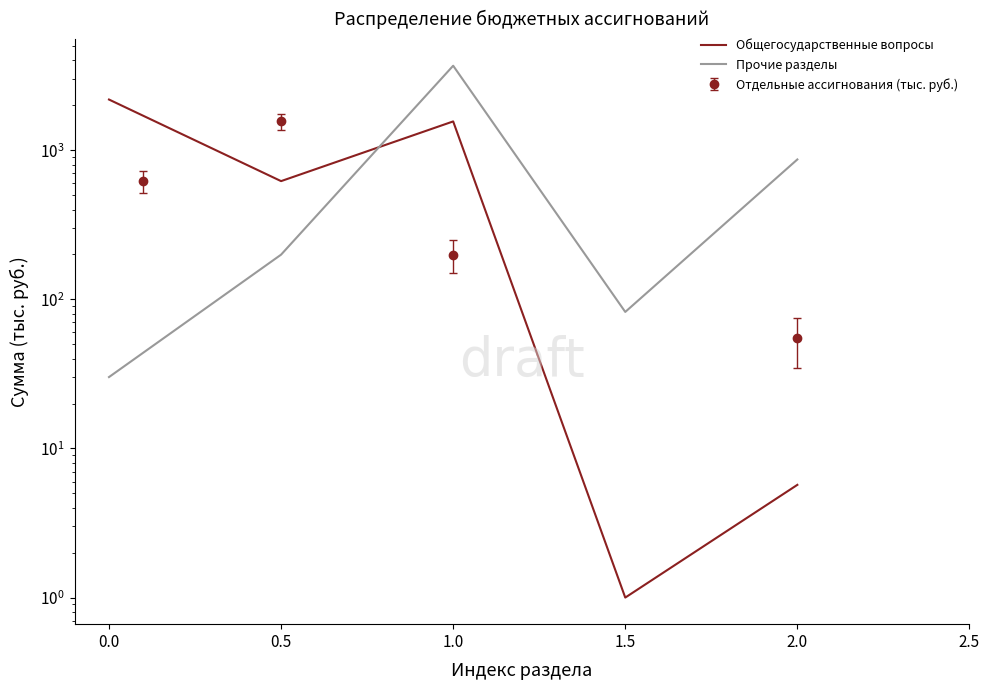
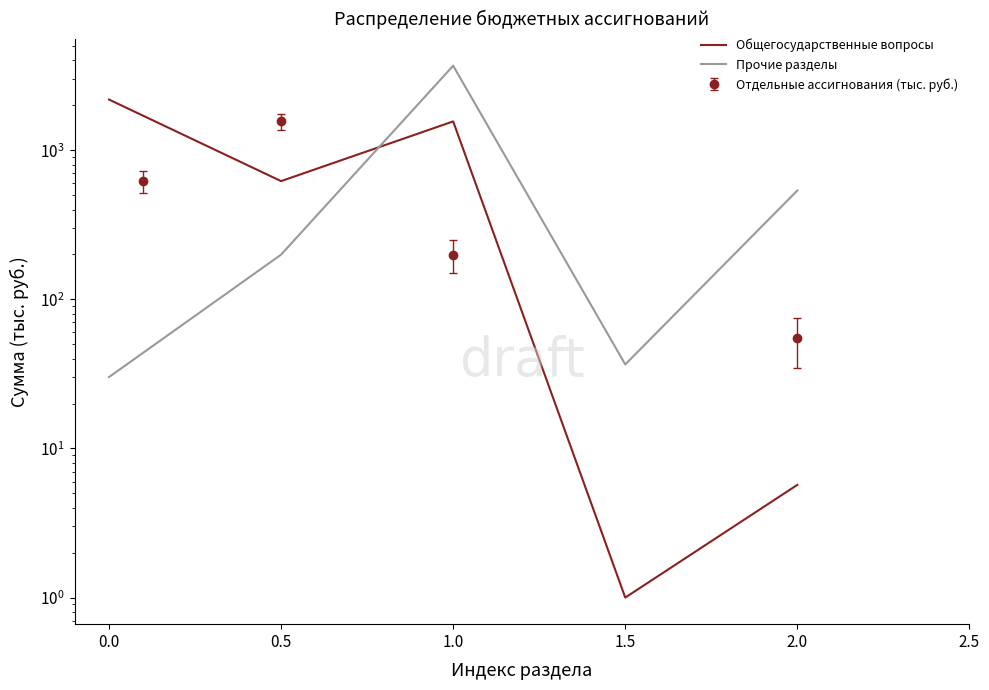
Прочие разделы, 1.5: 80 -> 37
Прочие разделы, 2.0: 900 -> 540
